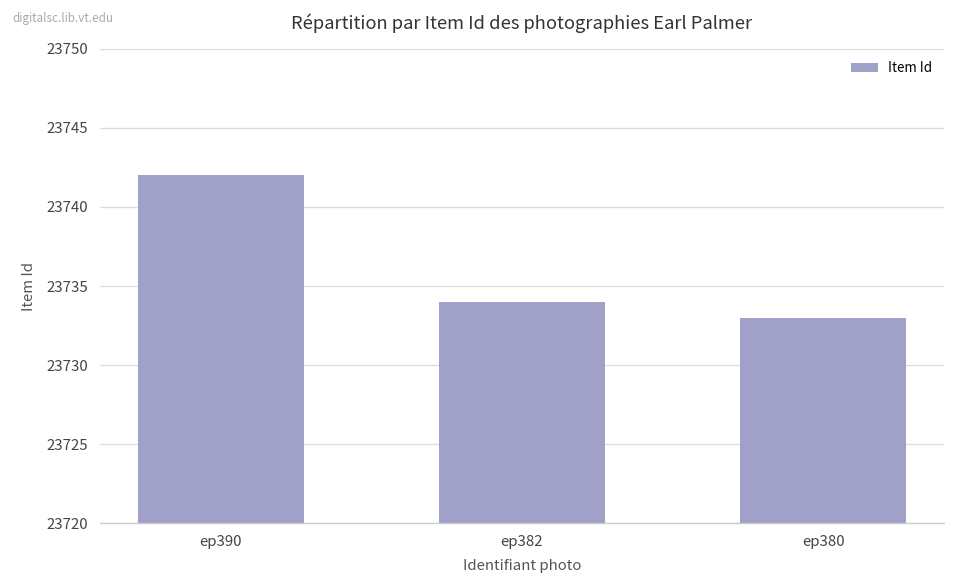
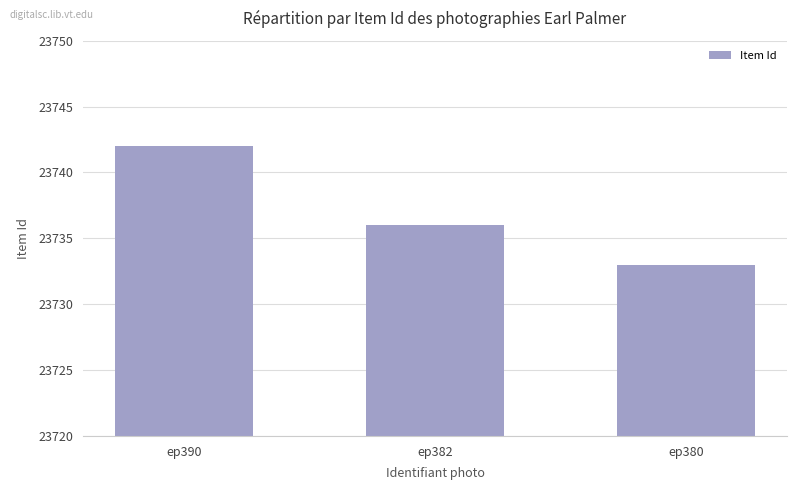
ep382: 23734 -> 23736
